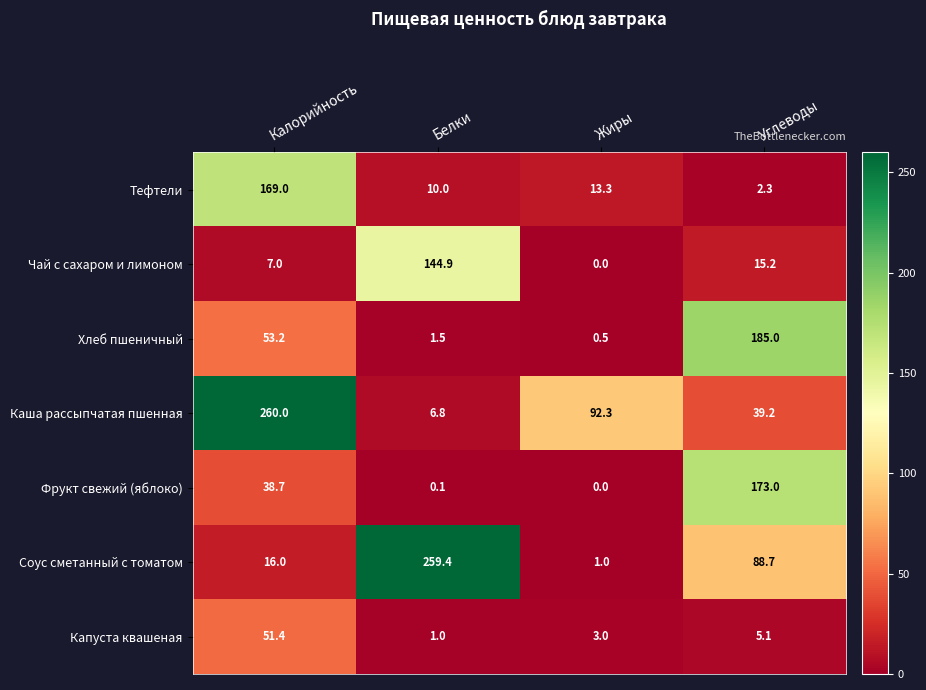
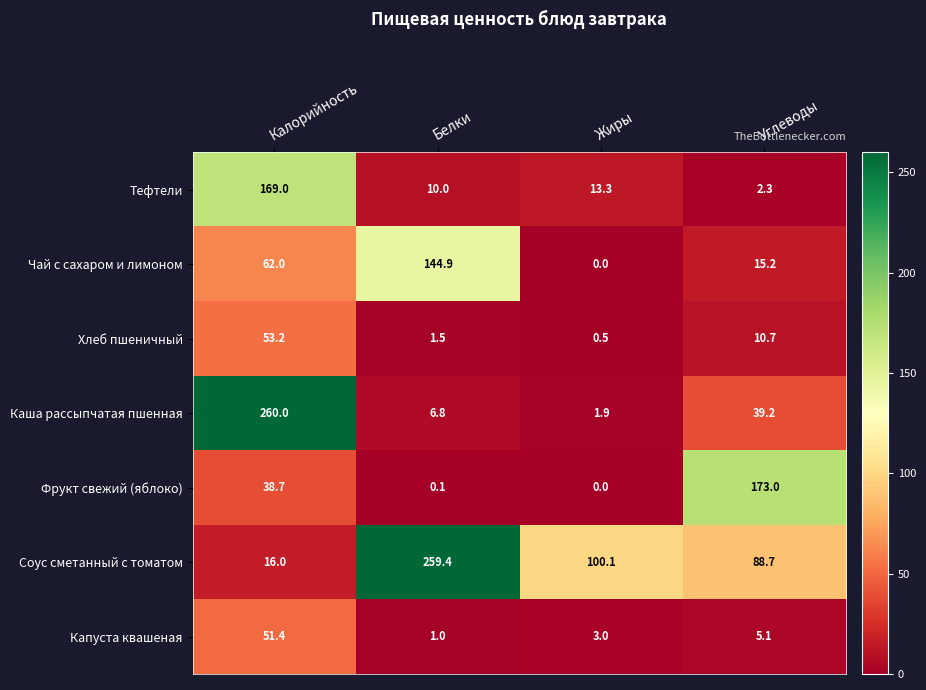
Чай с сахаром и лимоном, Калорийность: 7.0 -> 62.0
Хлеб пшеничный, Углеводы: 185.0 -> 10.7
Каша рассыпчатая пшенная, Жиры: 92.3 -> 1.9
Соус сметанный с томатом, Жиры: 1.0 -> 100.1
